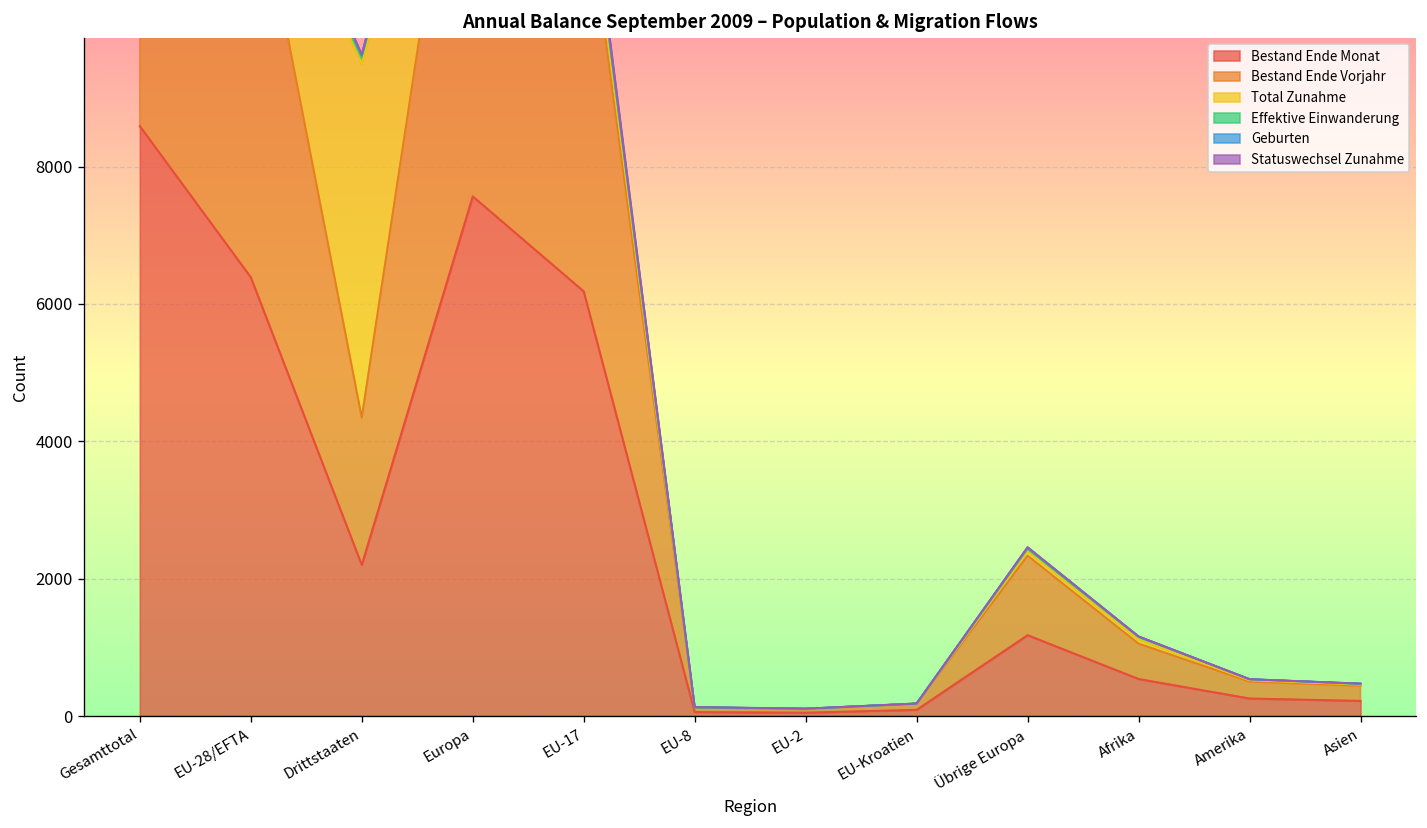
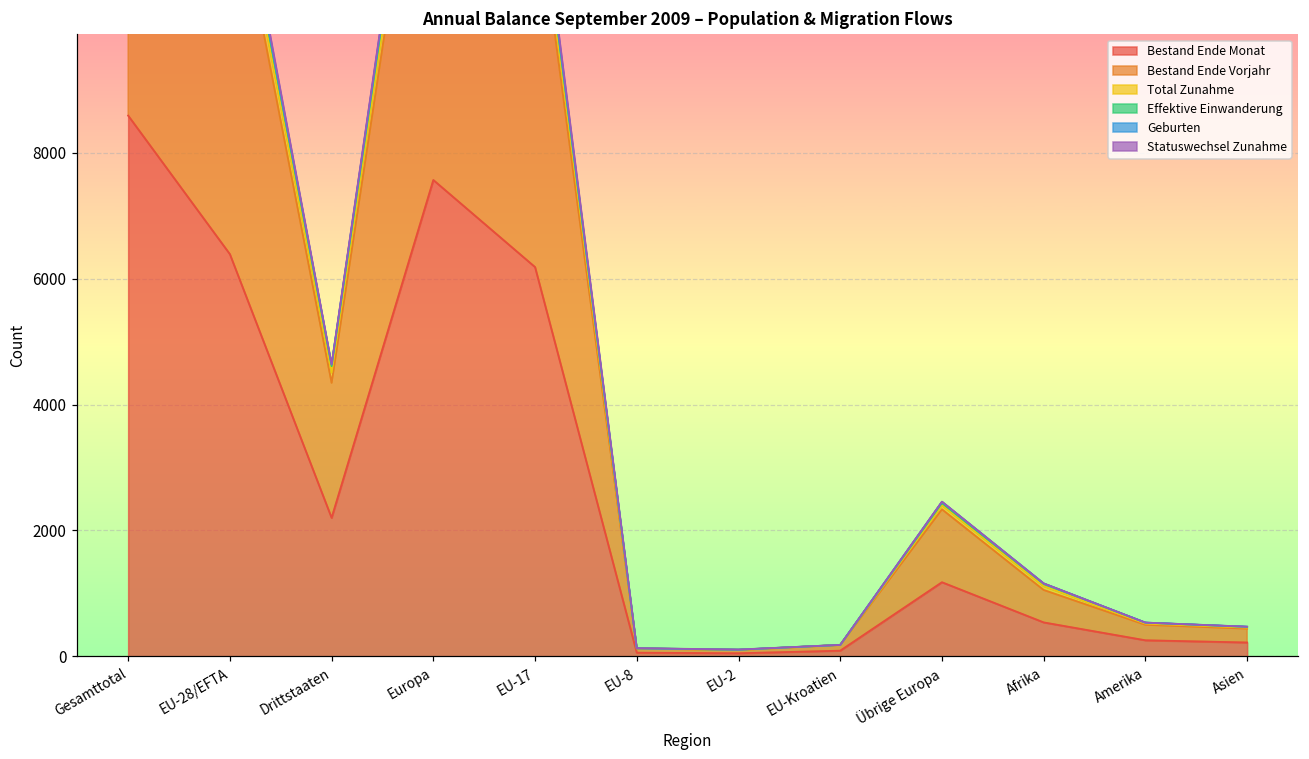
Total Zunahme, Drittstaaten: 5200 -> 200
